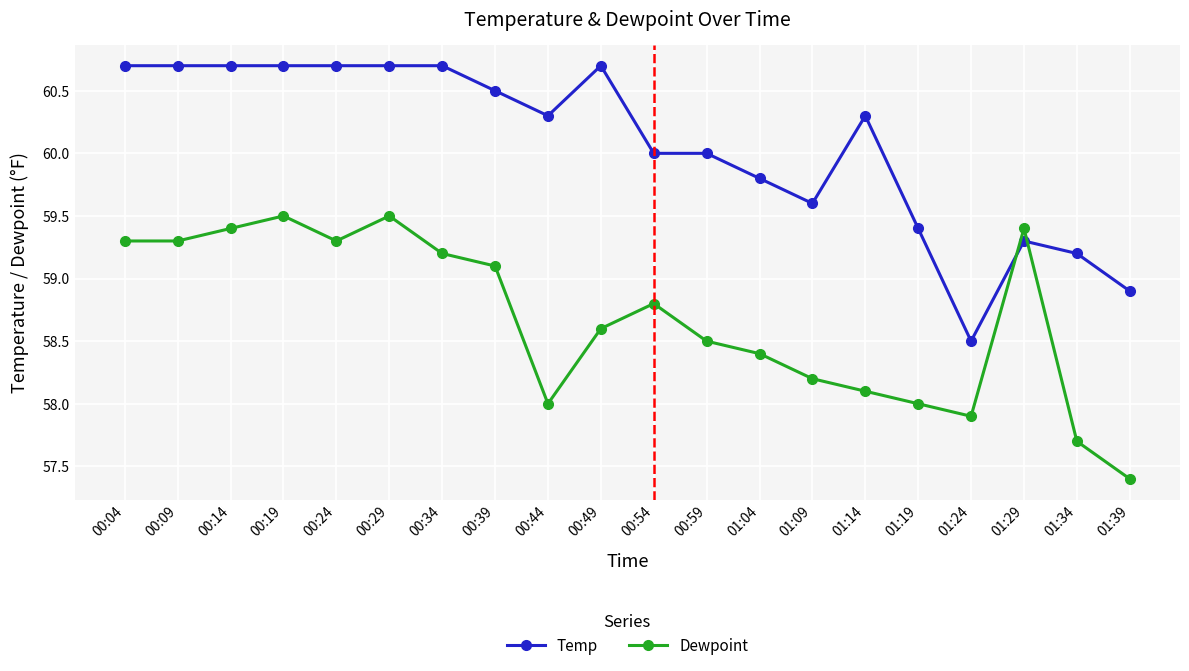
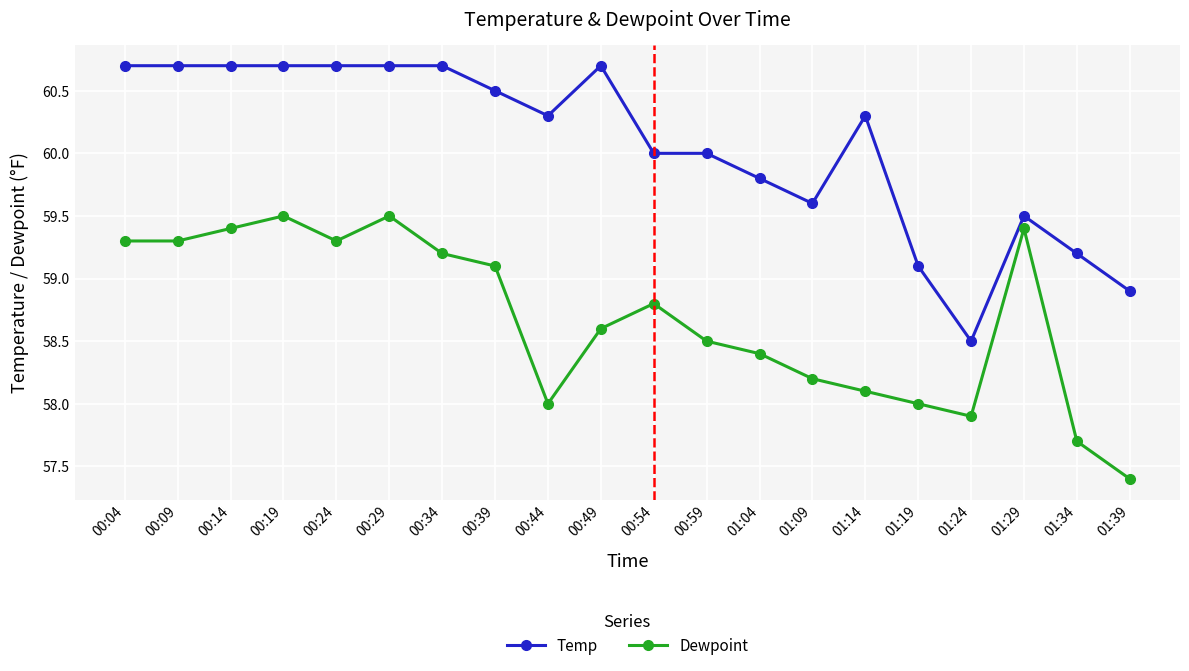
Temp, 01:19: 59.4 -> 59.1
Temp, 01:29: 59.3 -> 59.5
